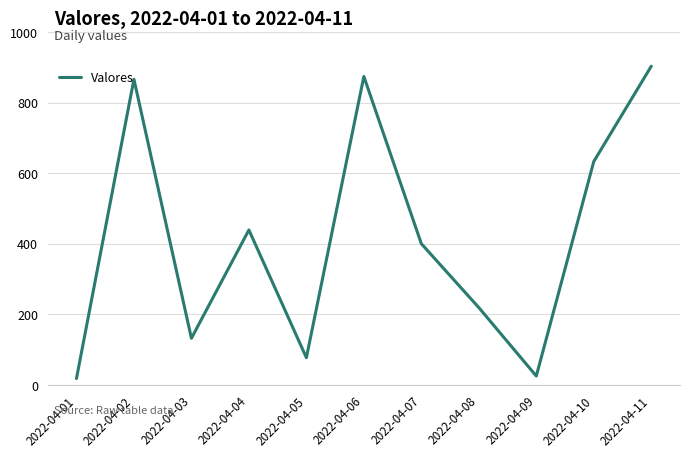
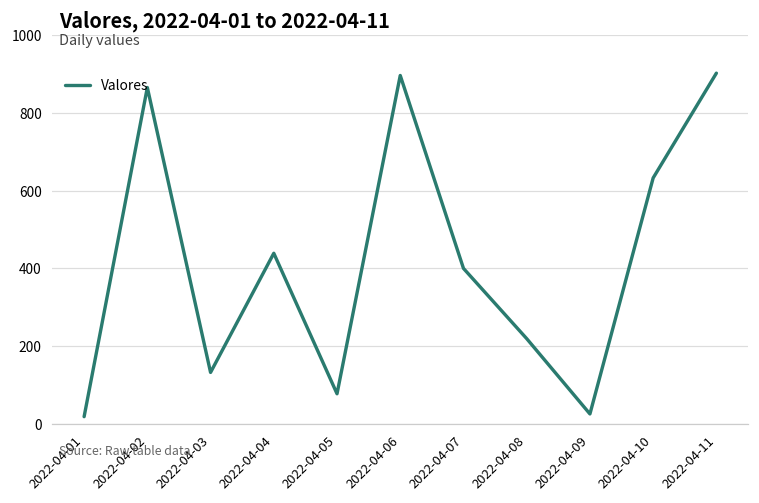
2022-04-06: 870 -> 900
